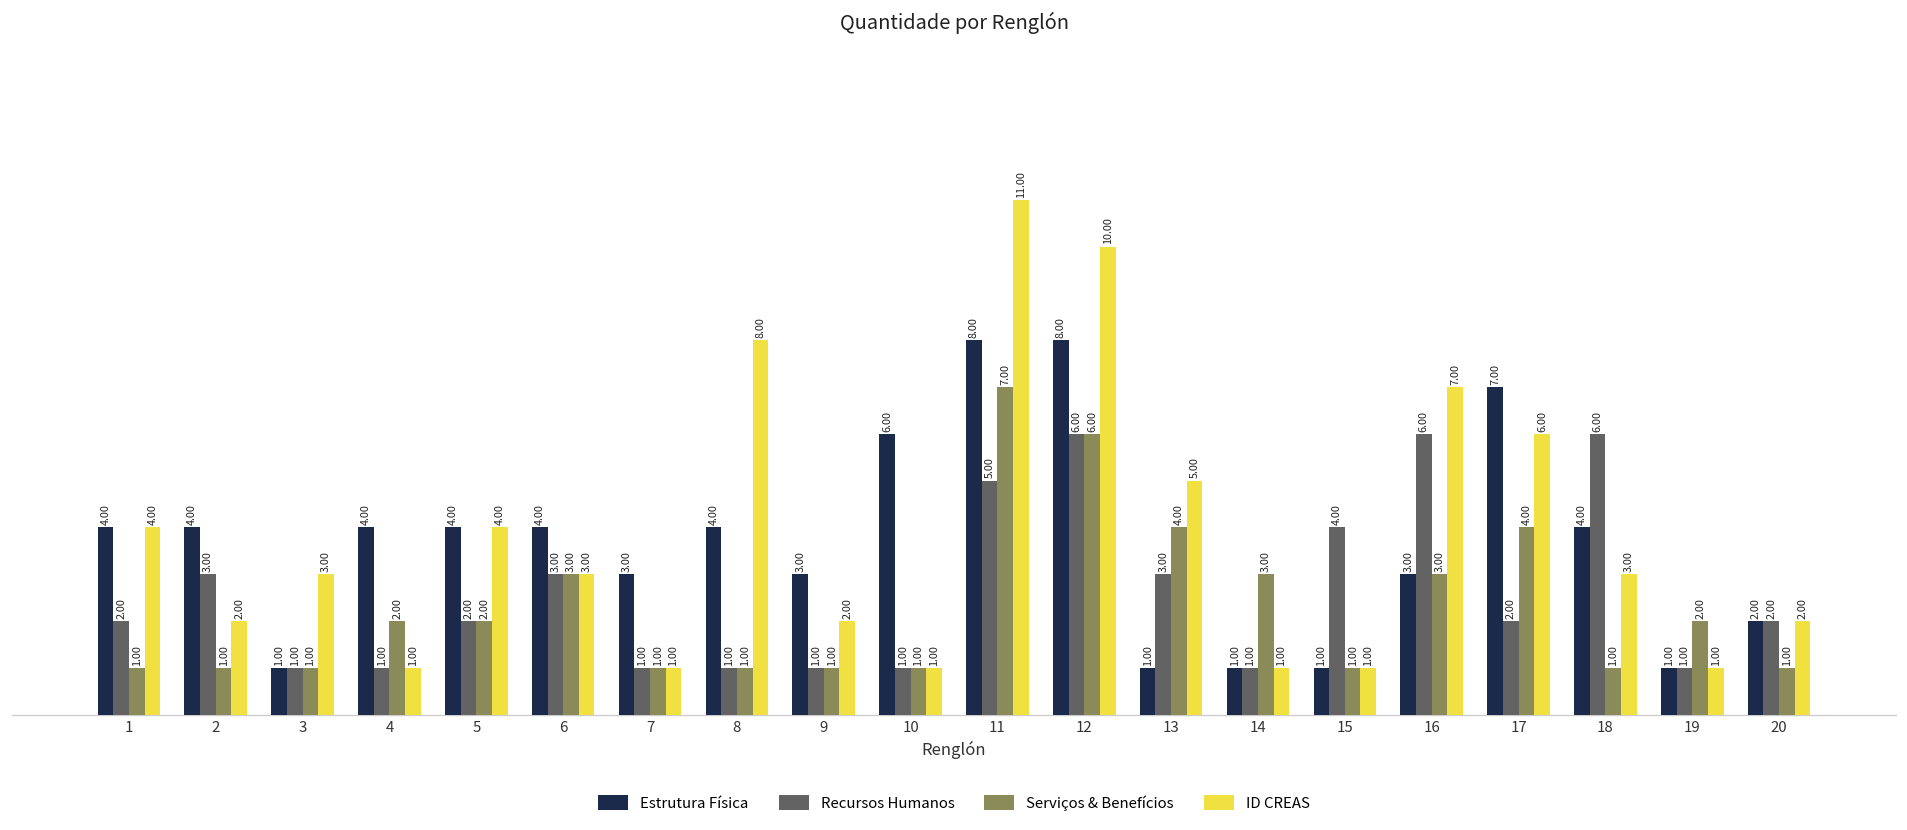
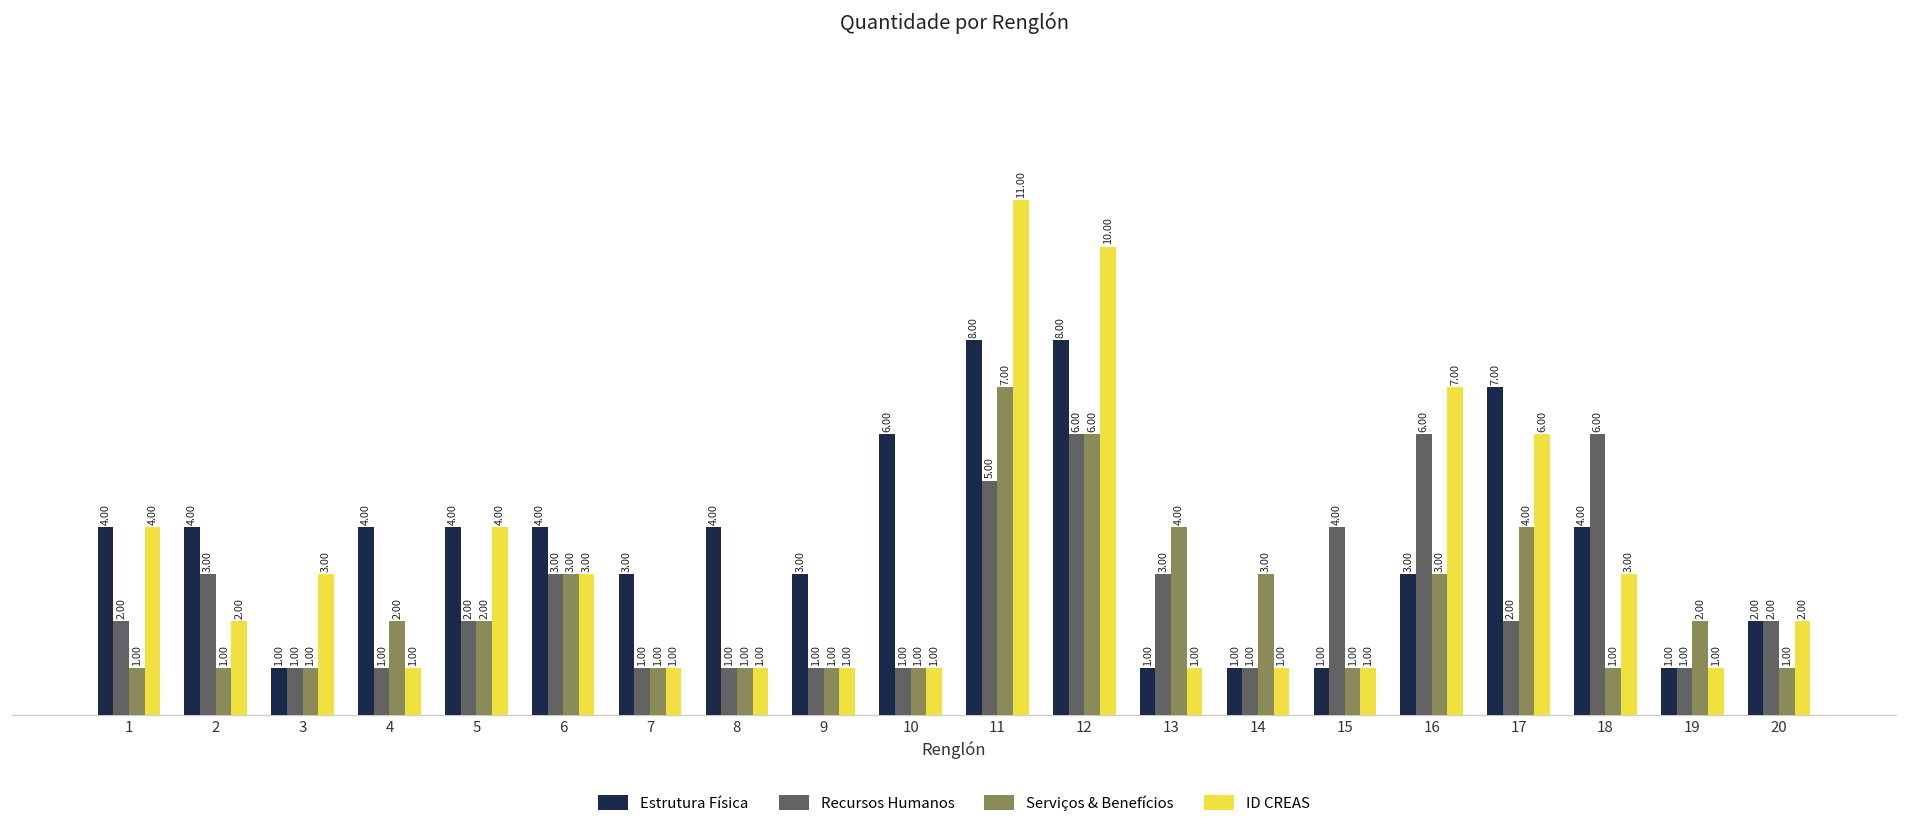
ID CREAS, 8: 8.00 -> 1.00
ID CREAS, 9: 2.00 -> 1.00
ID CREAS, 13: 5.00 -> 1.00
